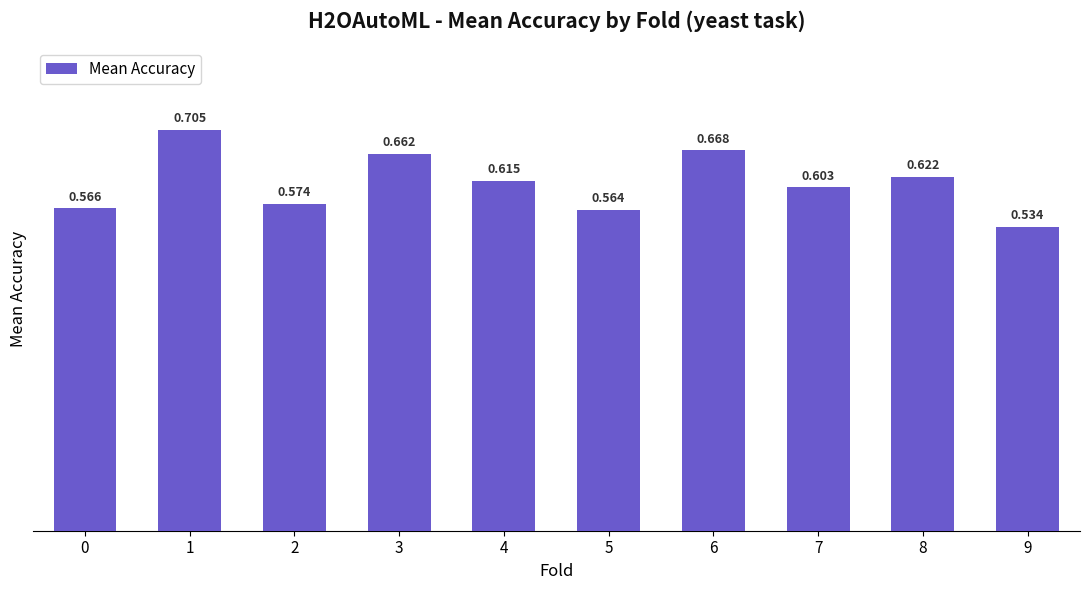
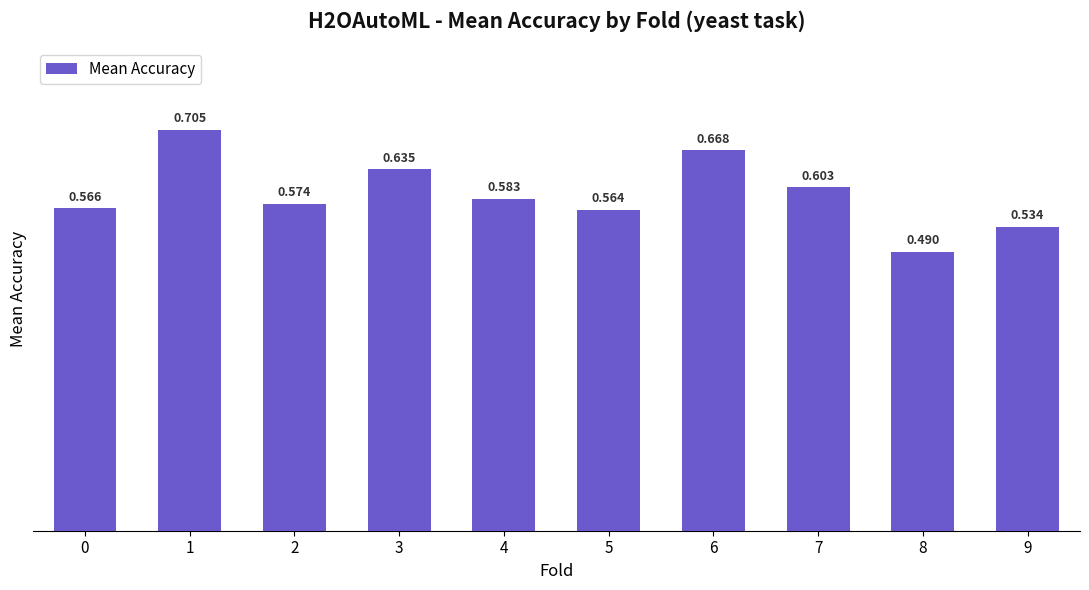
3: 0.662 -> 0.635
4: 0.615 -> 0.583
8: 0.622 -> 0.490
